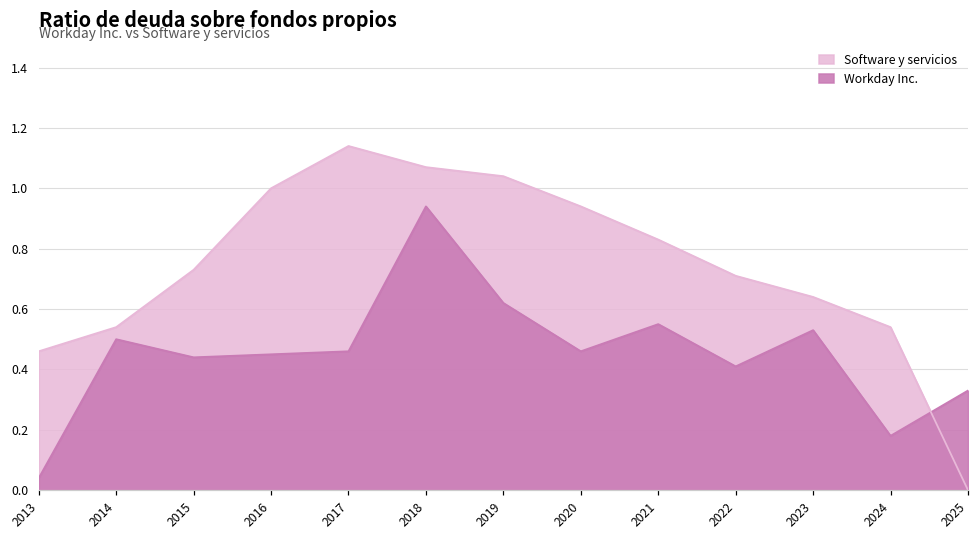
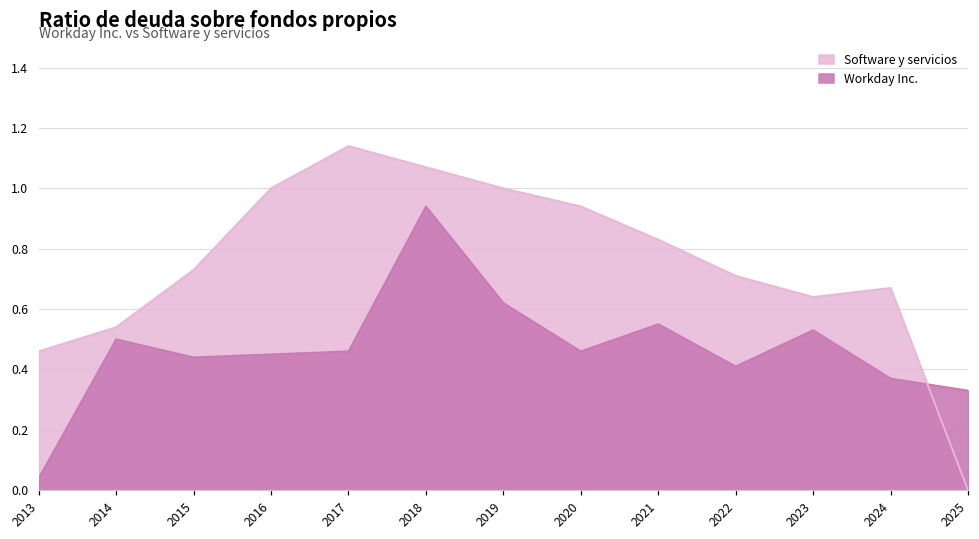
Software y servicios, 2019: 1.04 -> 1.00
Software y servicios, 2024: 0.54 -> 0.67
Workday Inc., 2024: 0.18 -> 0.37
